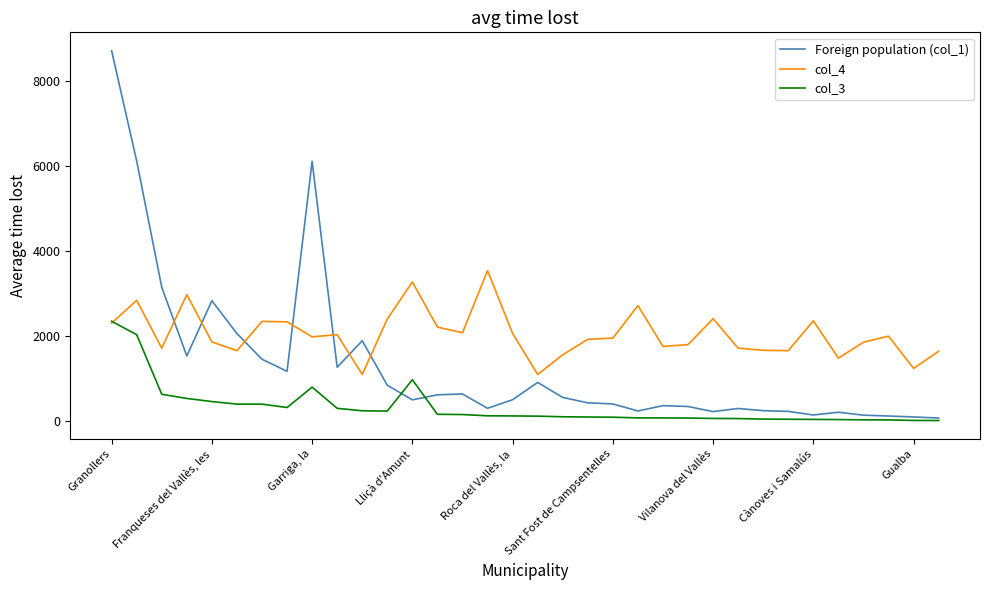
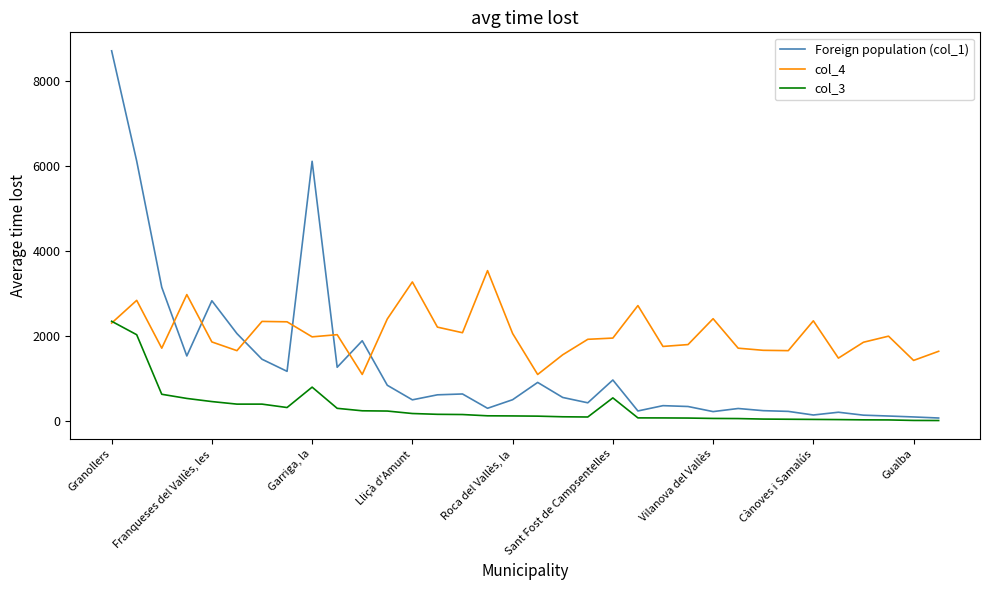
col_3, Lliçà d'Amunt: 1000 -> 200
Foreign population (col_1), Sant Fost de Campsentelles: 400 -> 1000
col_3, Sant Fost de Campsentelles: 100 -> 500
col_4, Gualba: 1200 -> 1400
